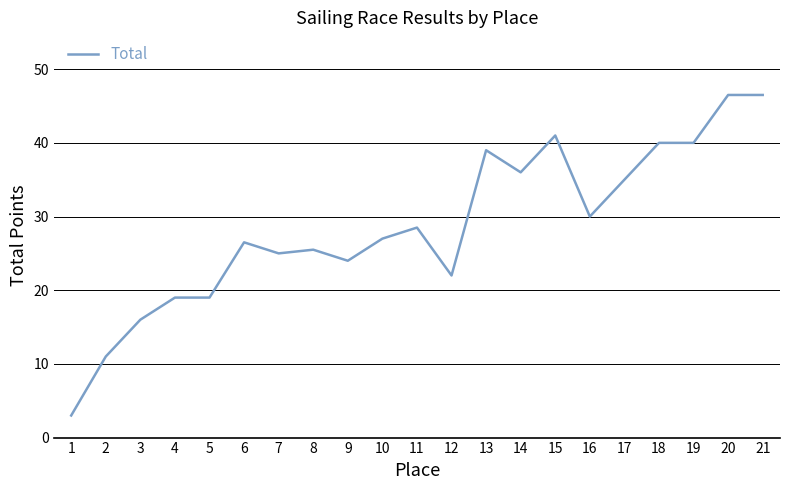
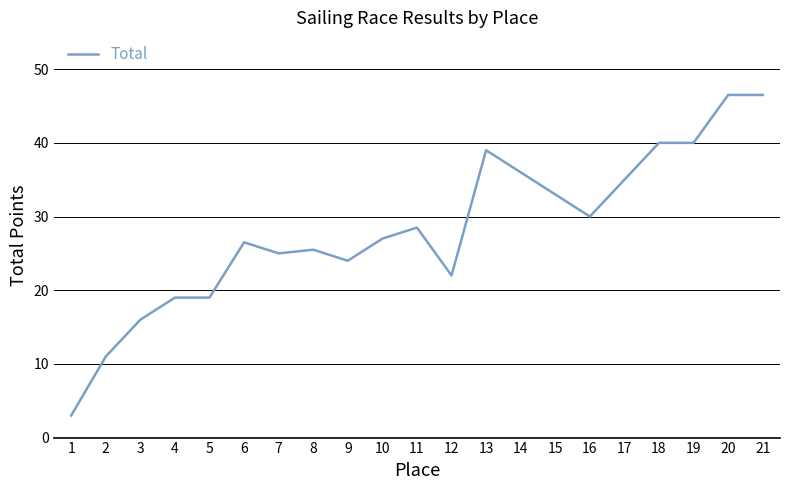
15: 41 -> 33
